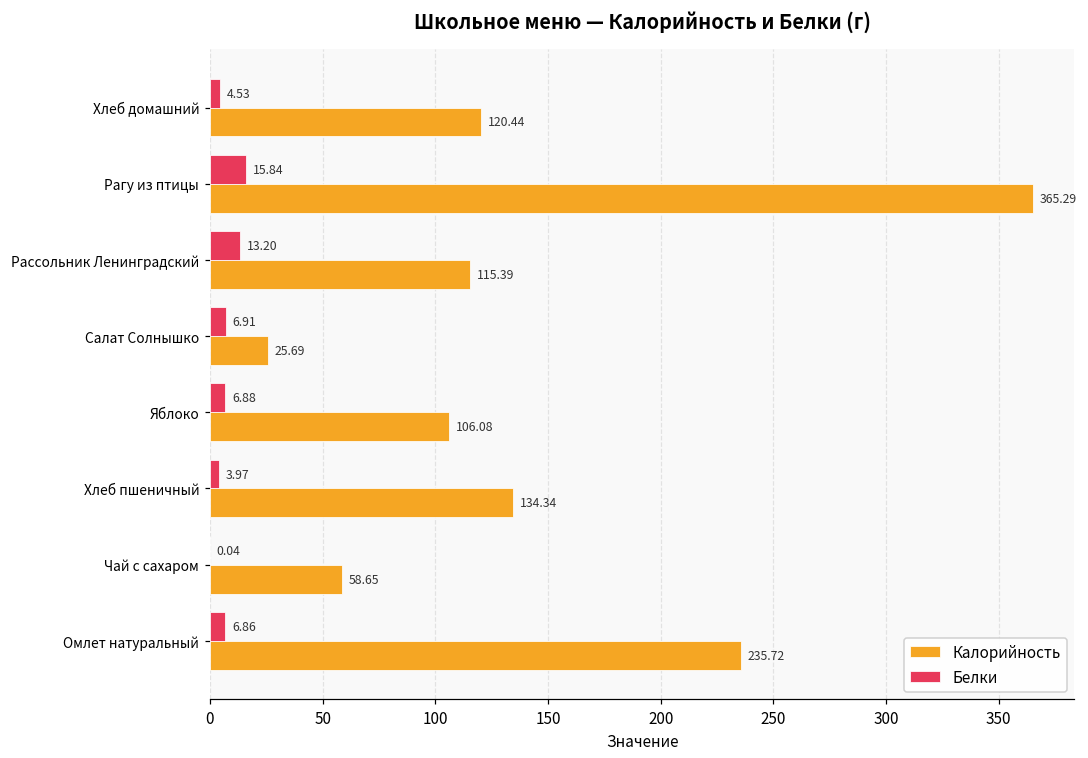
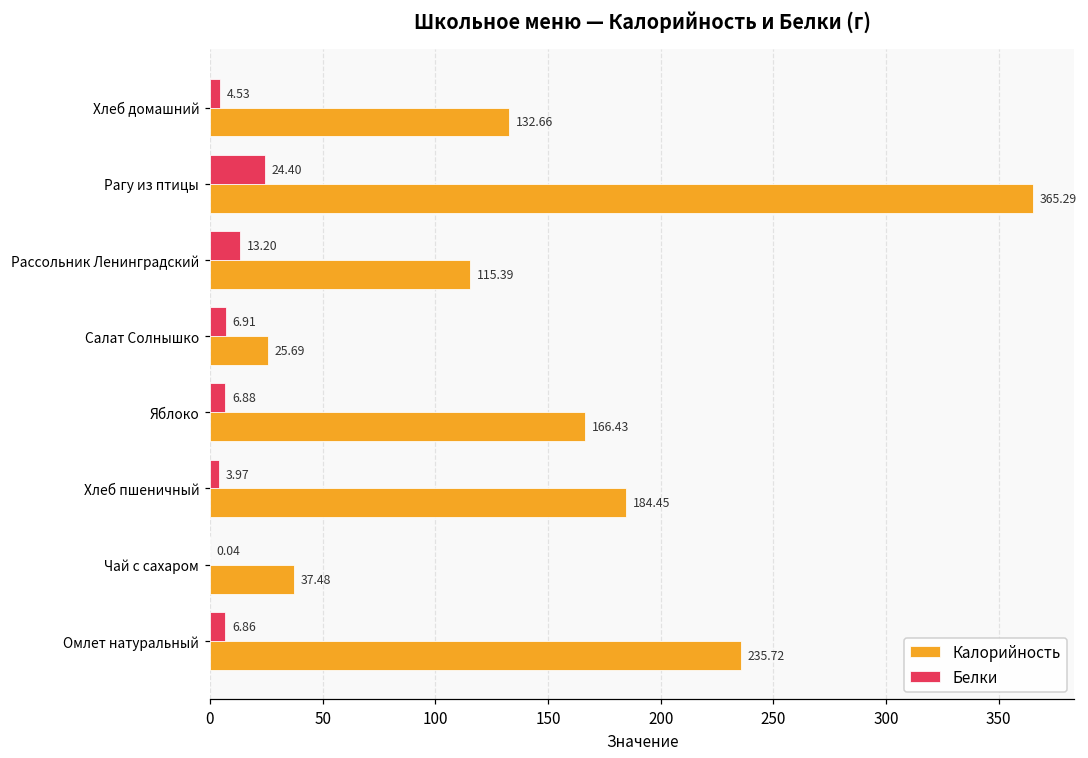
Калорийность, Хлеб домашний: 120.44 -> 132.66
Белки, Рагу из птицы: 15.84 -> 24.40
Калорийность, Яблоко: 106.08 -> 166.43
Калорийность, Хлеб пшеничный: 134.34 -> 184.45
Калорийность, Чай с сахаром: 58.65 -> 37.48
